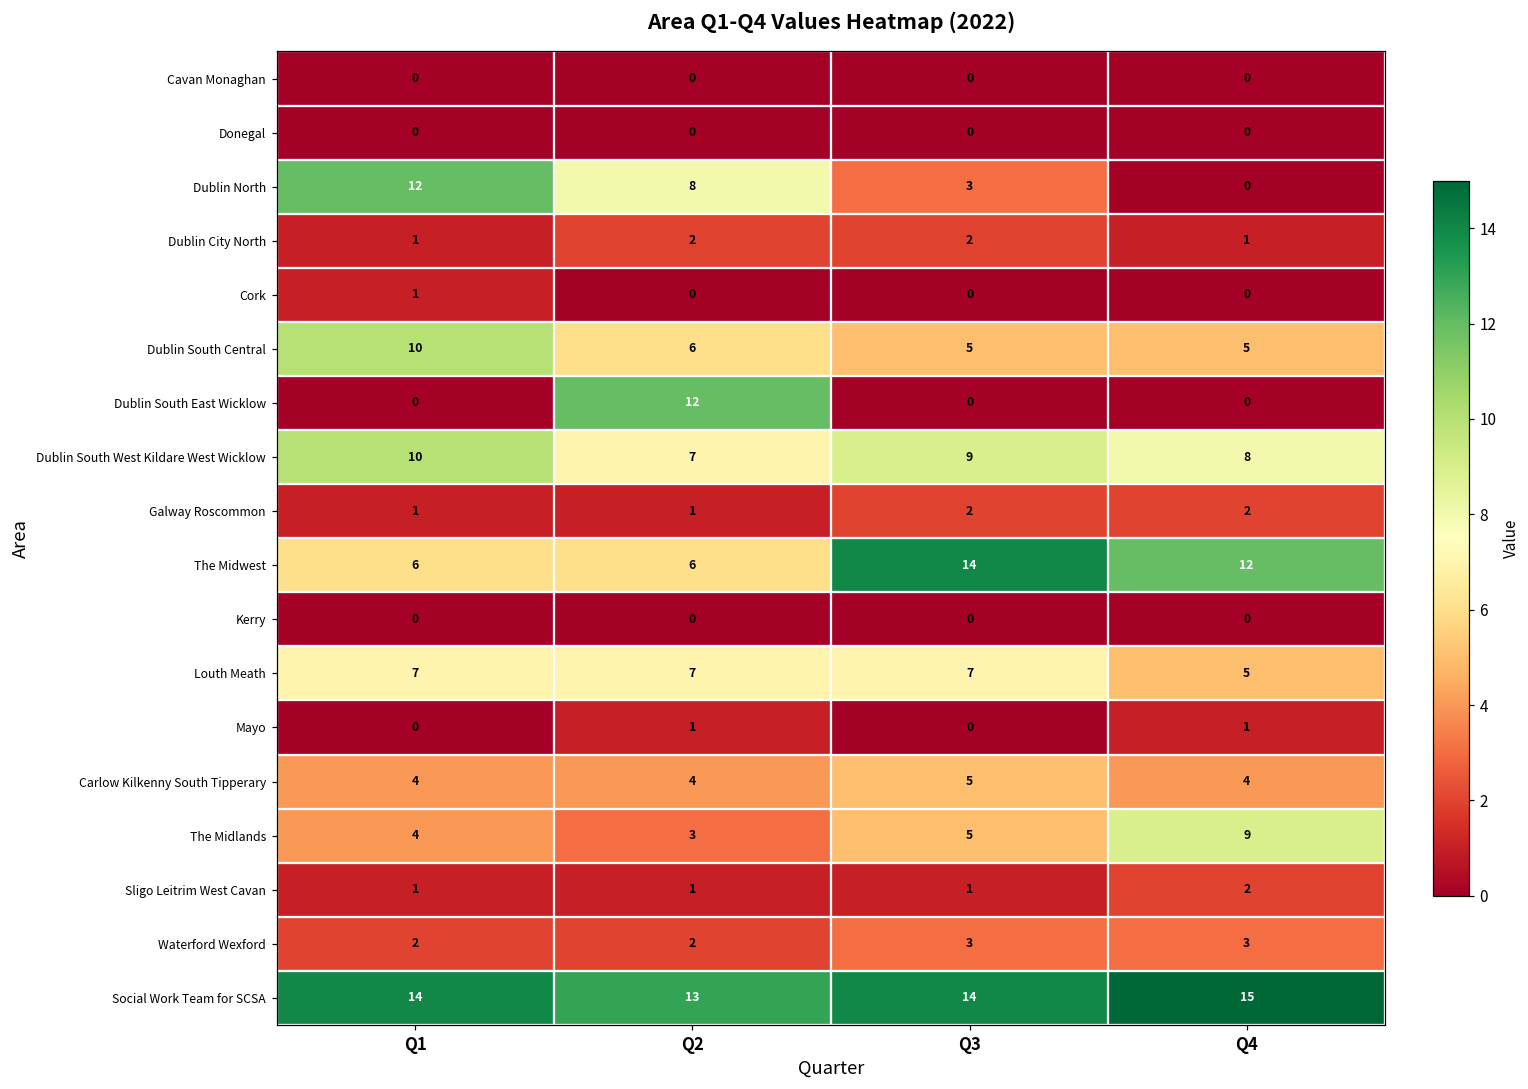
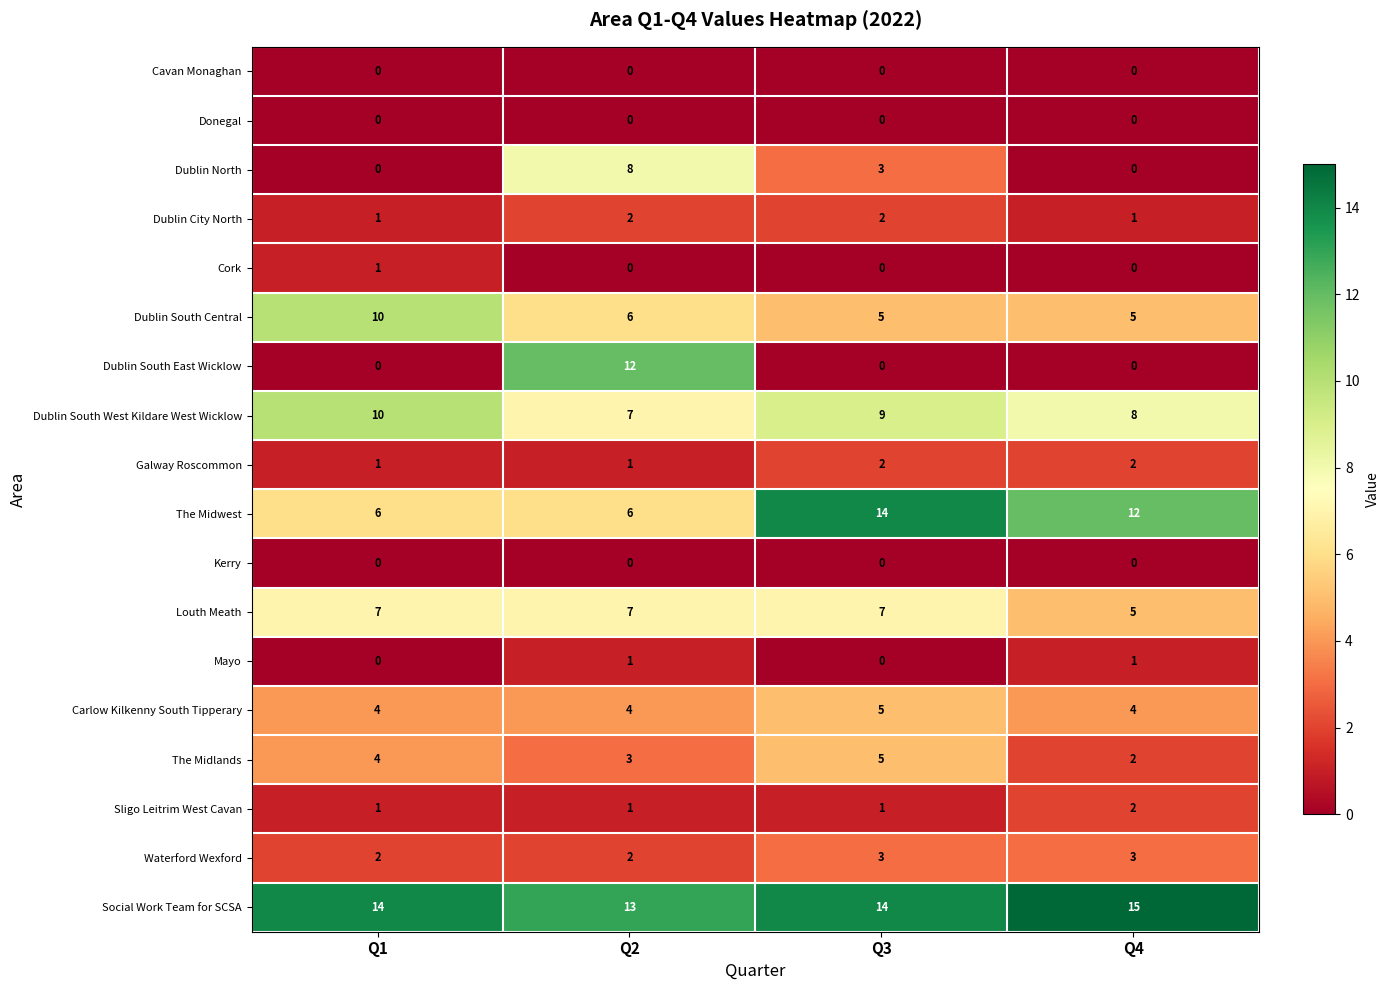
Dublin North, Q1: 12 -> 0
The Midlands, Q4: 9 -> 2
